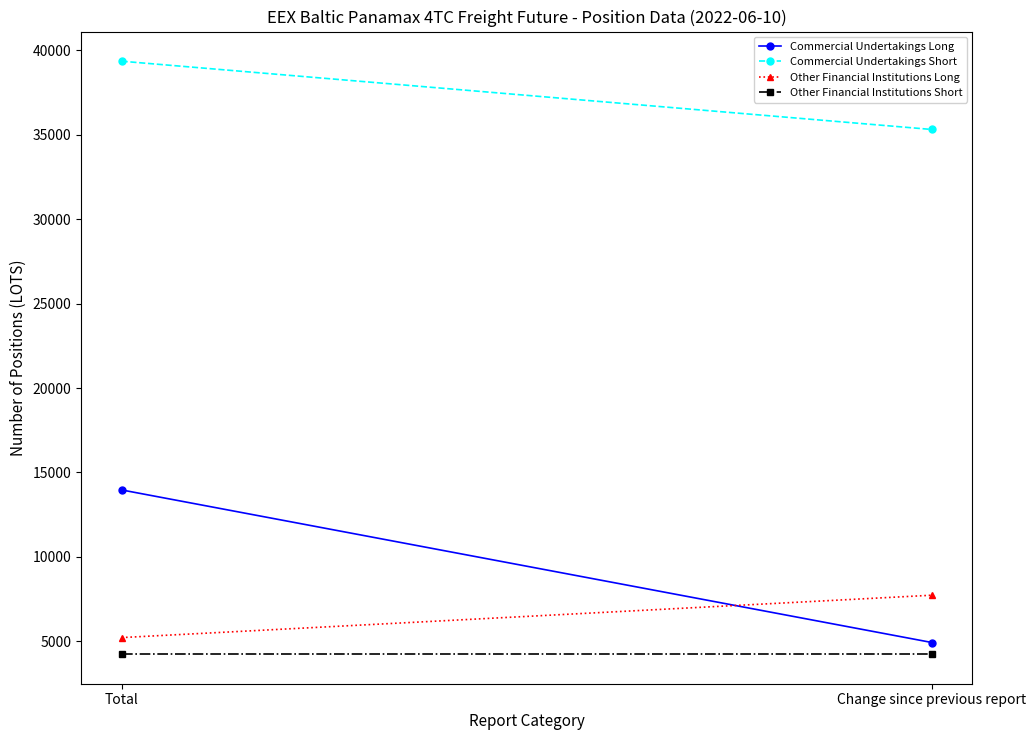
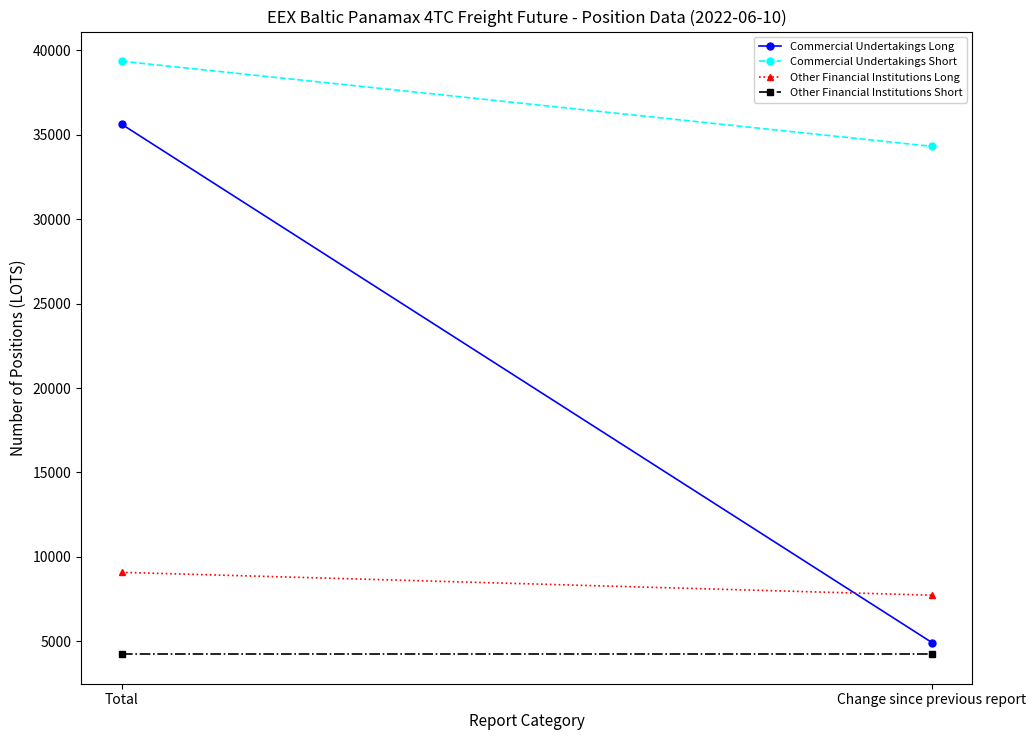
Commercial Undertakings Long, Total: 14000 -> 35600
Other Financial Institutions Long, Total: 5200 -> 9100
Commercial Undertakings Short, Change since previous report: 35300 -> 34300
